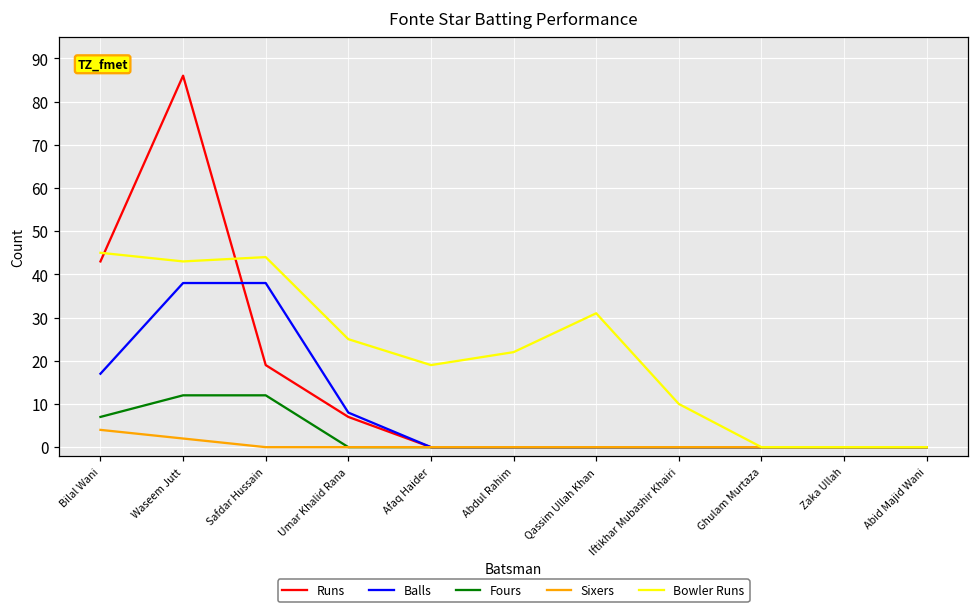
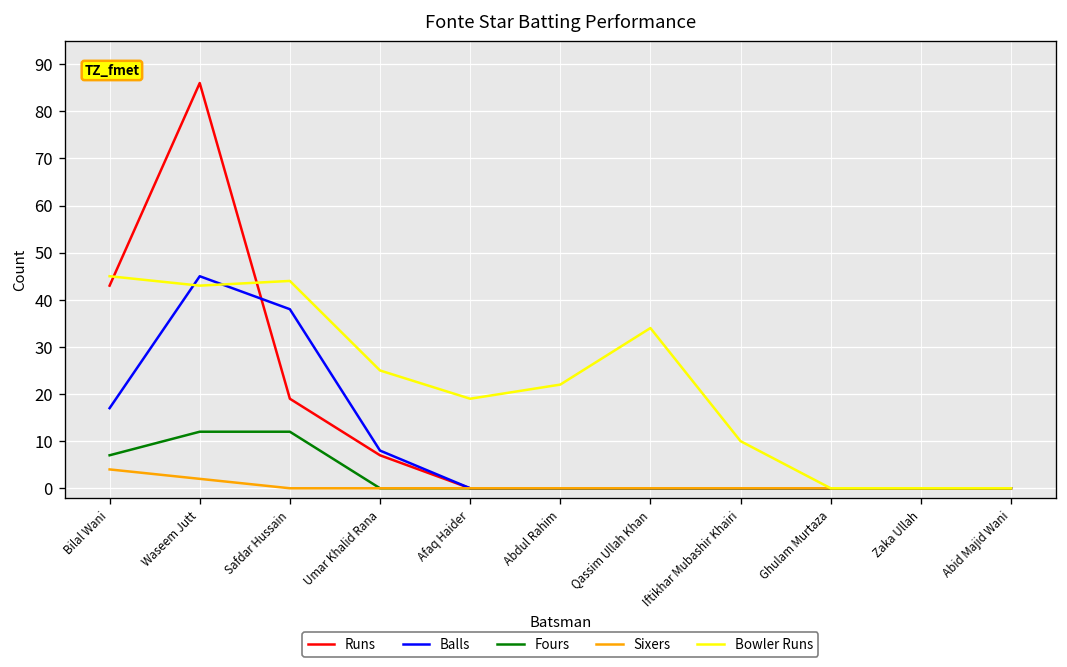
Balls, Waseem Jutt: 38 -> 45
Bowler Runs, Qassim Ullah Khan: 31 -> 34
